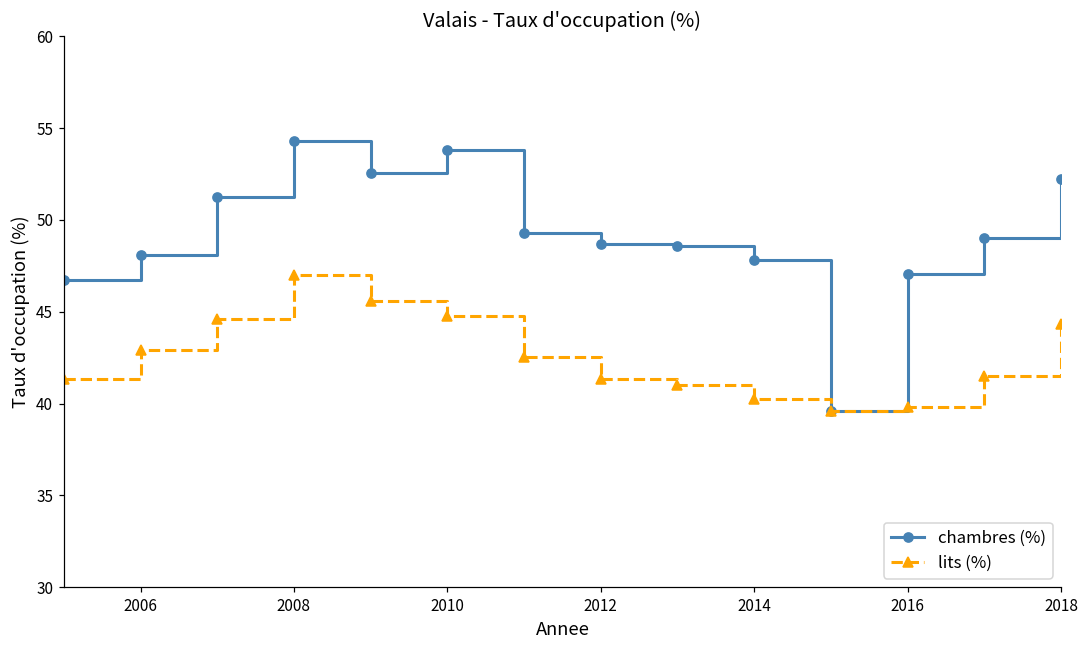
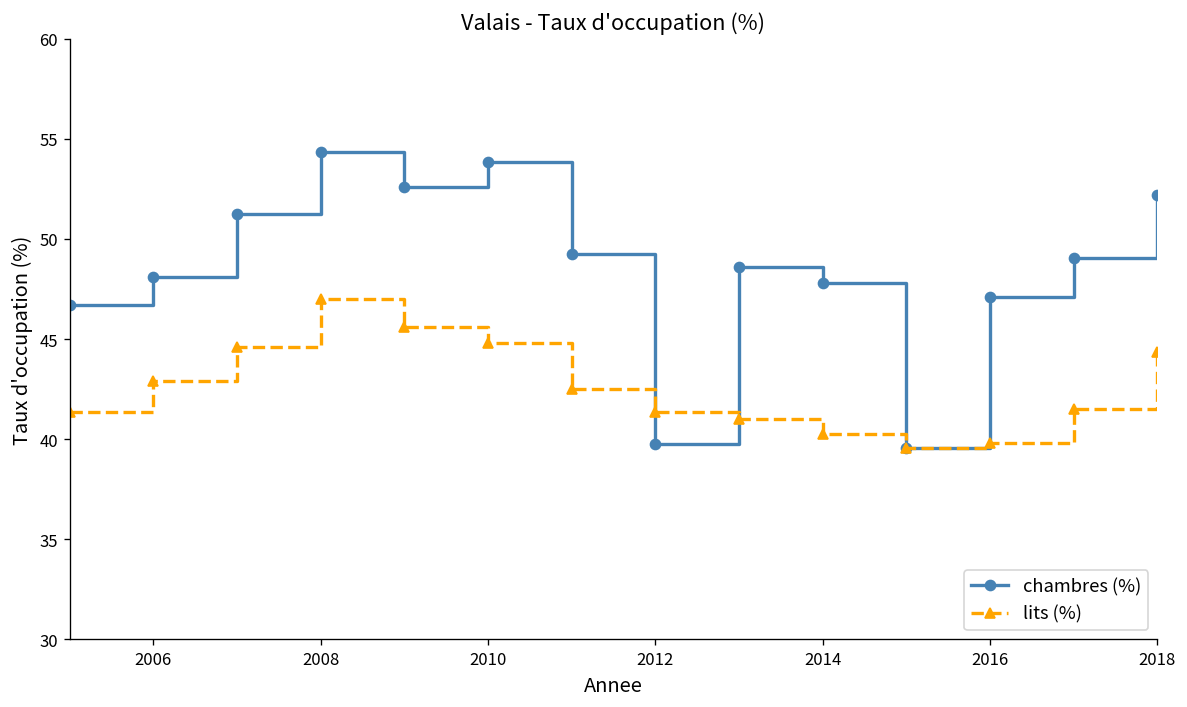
chambres (%), 2012: 48.7 -> 39.8
